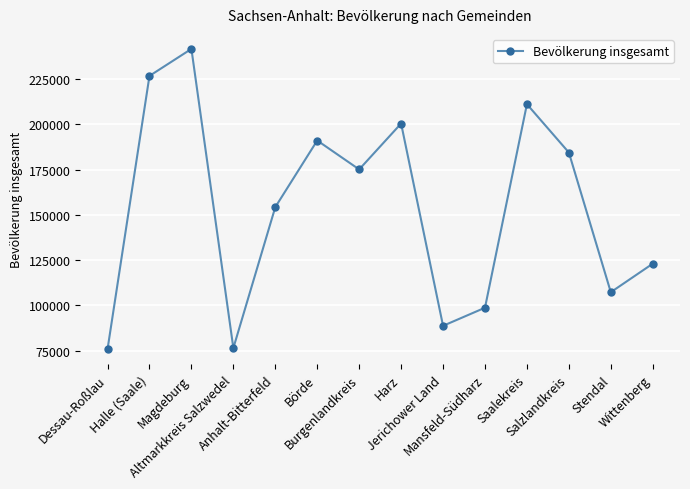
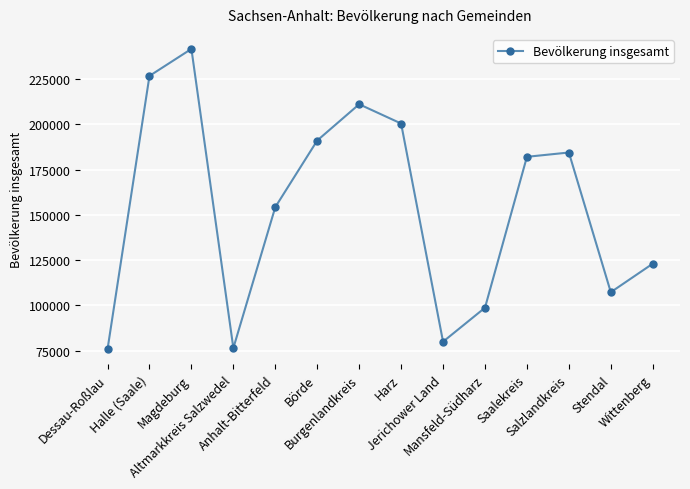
Burgenlandkreis: 175000 -> 211000
Jerichower Land: 89000 -> 80000
Saalekreis: 211000 -> 182000
